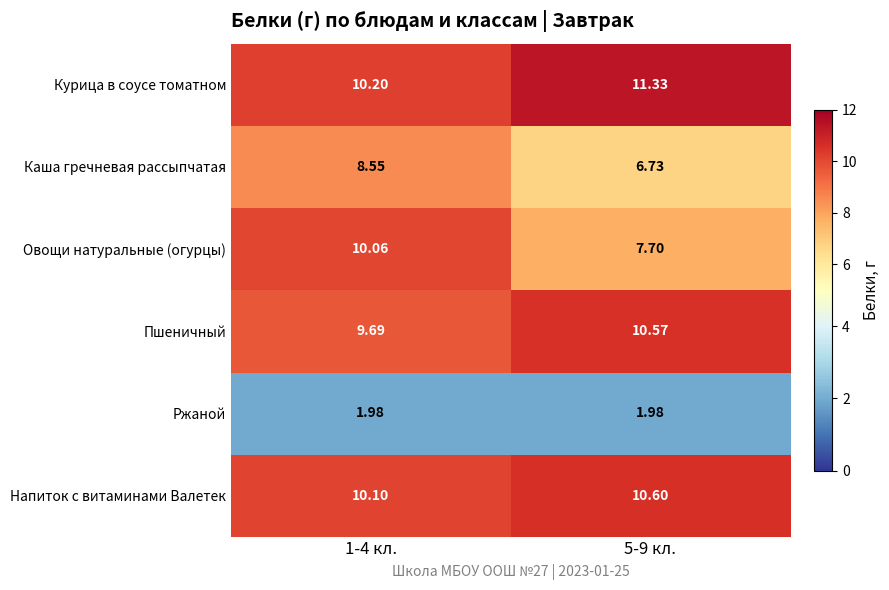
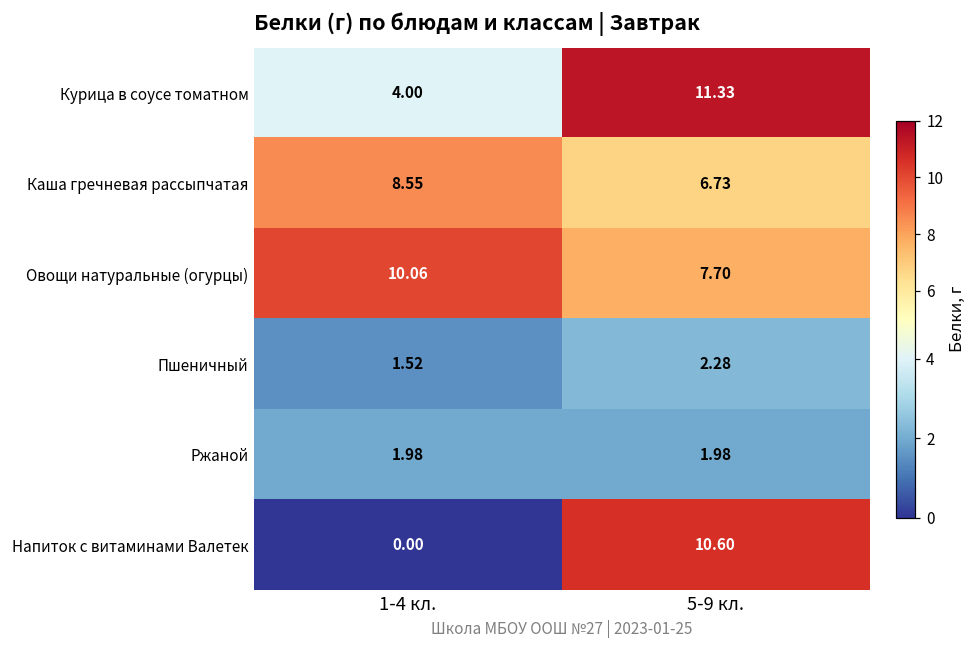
Курица в соусе томатном, 1-4 кл.: 10.20 -> 4.00
Пшеничный, 1-4 кл.: 9.69 -> 1.52
Пшеничный, 5-9 кл.: 10.57 -> 2.28
Напиток с витаминами Валетек, 1-4 кл.: 10.10 -> 0.00
